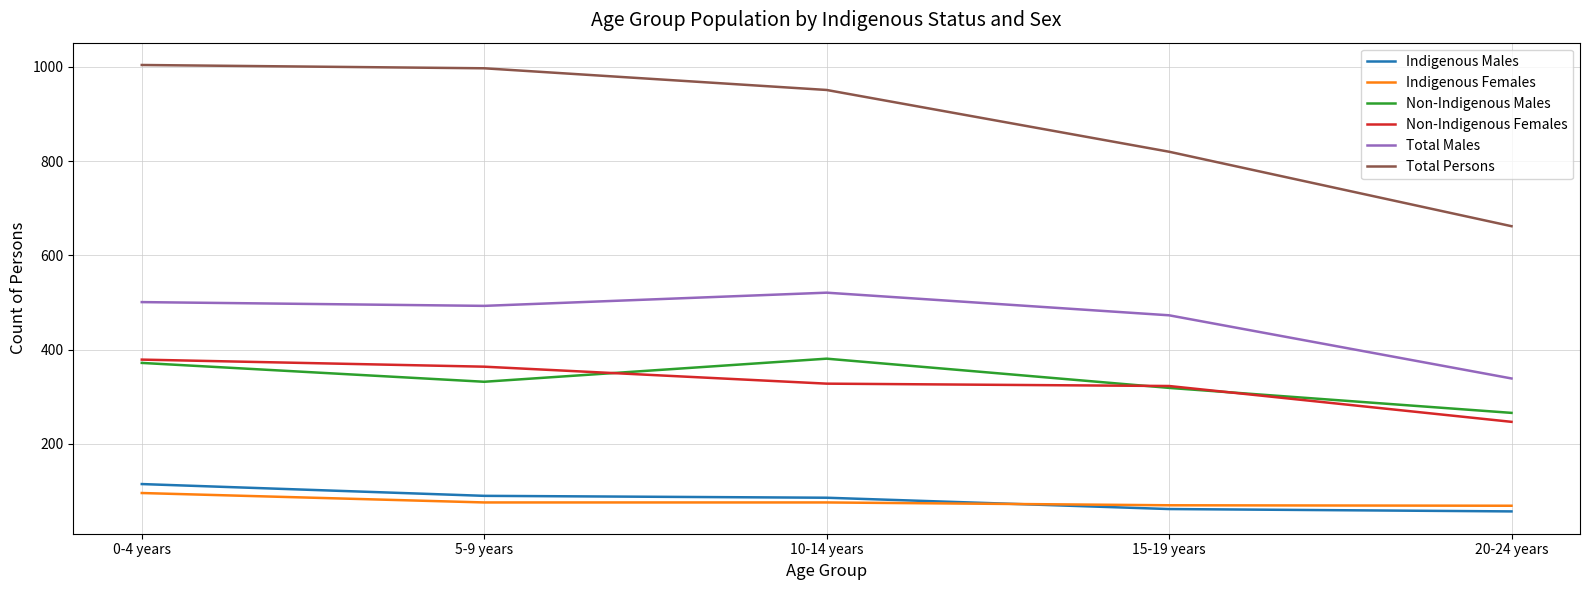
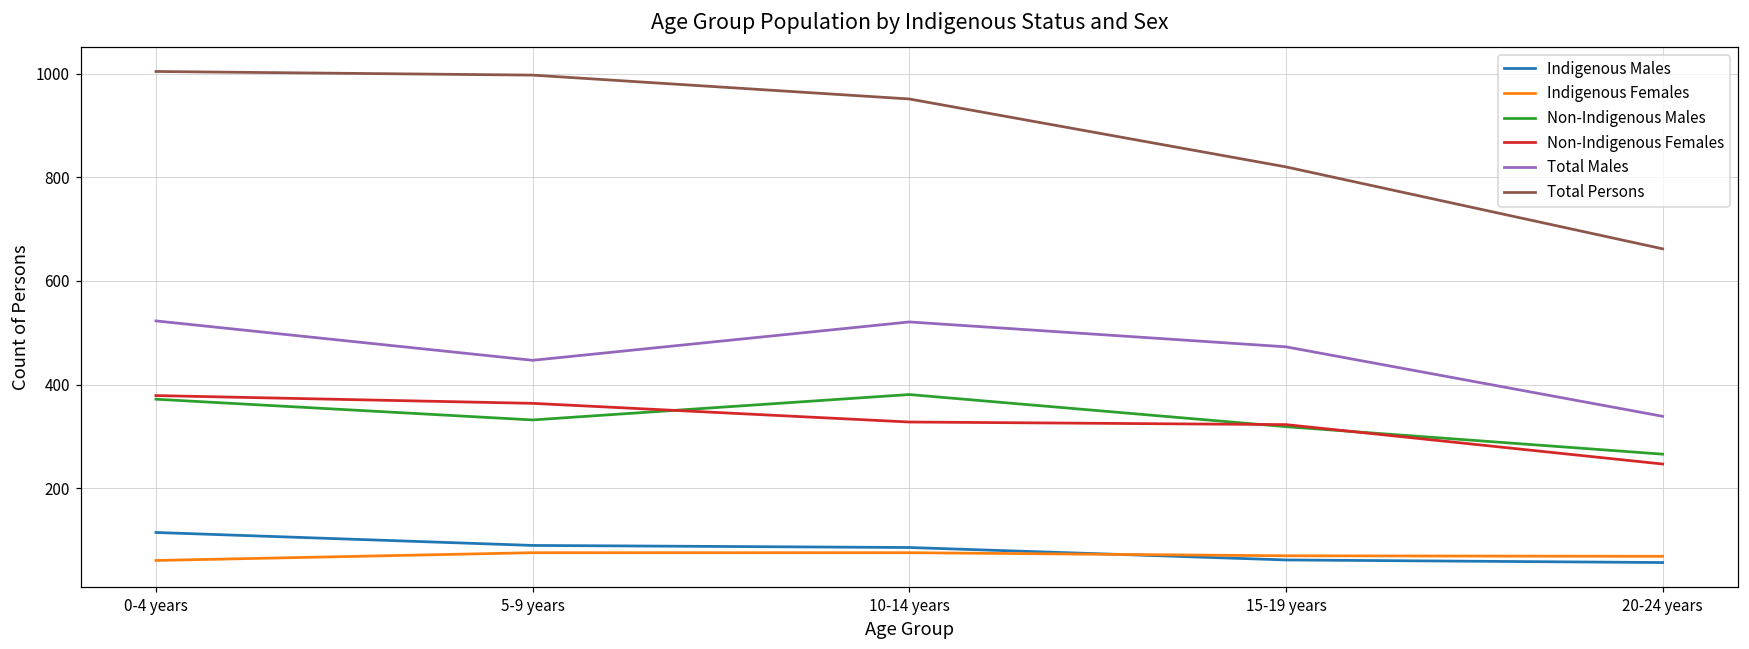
Indigenous Females, 0-4 years: 100 -> 60
Total Males, 0-4 years: 500 -> 520
Total Males, 5-9 years: 490 -> 450
